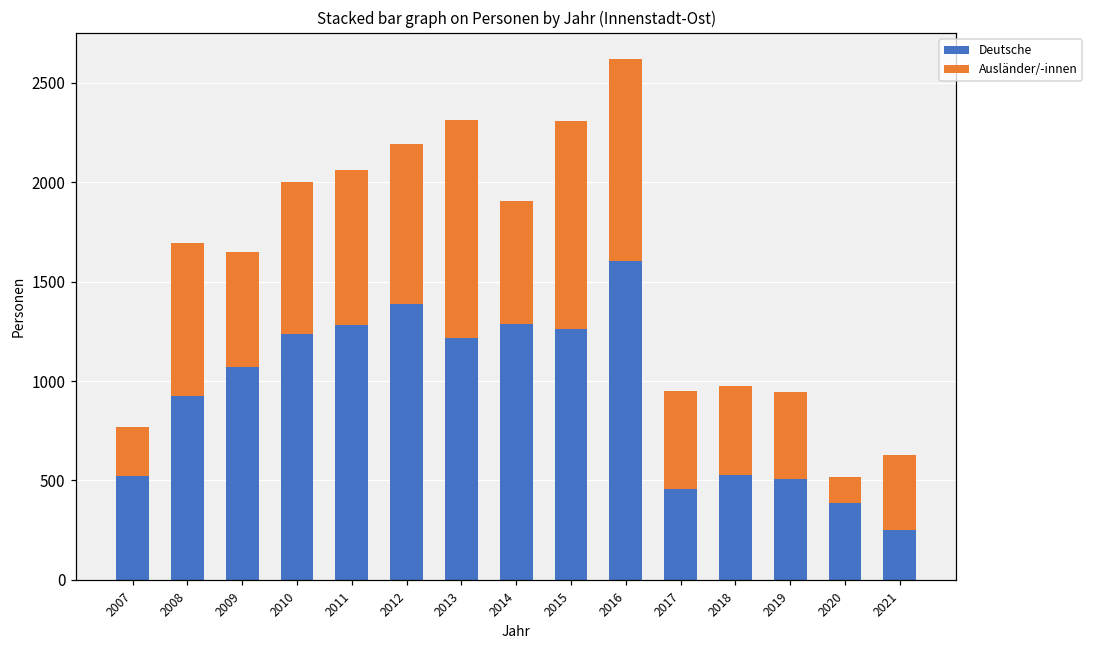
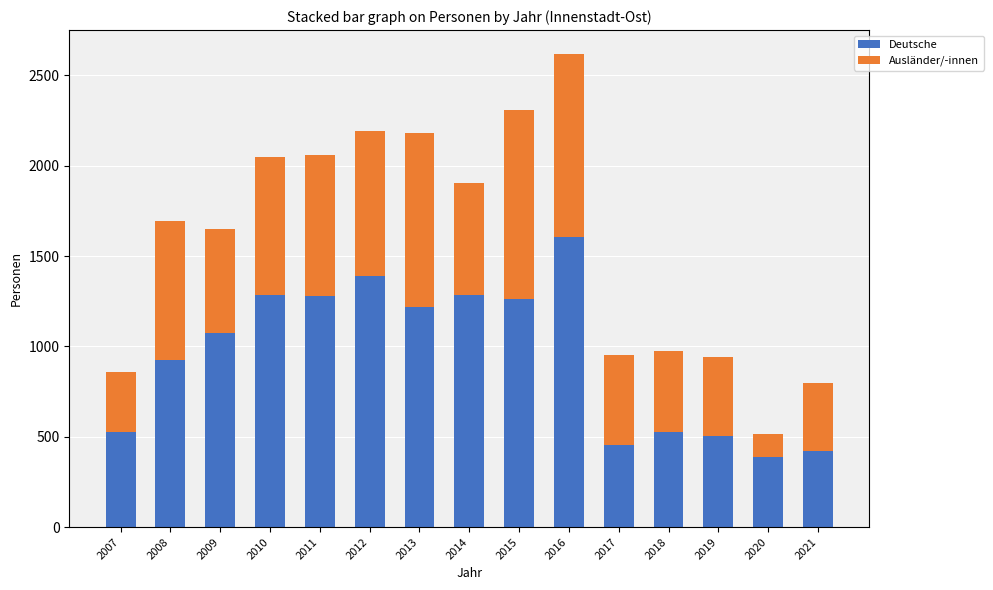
Ausländer/-innen, 2007: 250 -> 330
Deutsche, 2010: 1240 -> 1280
Ausländer/-innen, 2013: 1100 -> 970
Deutsche, 2021: 250 -> 420
